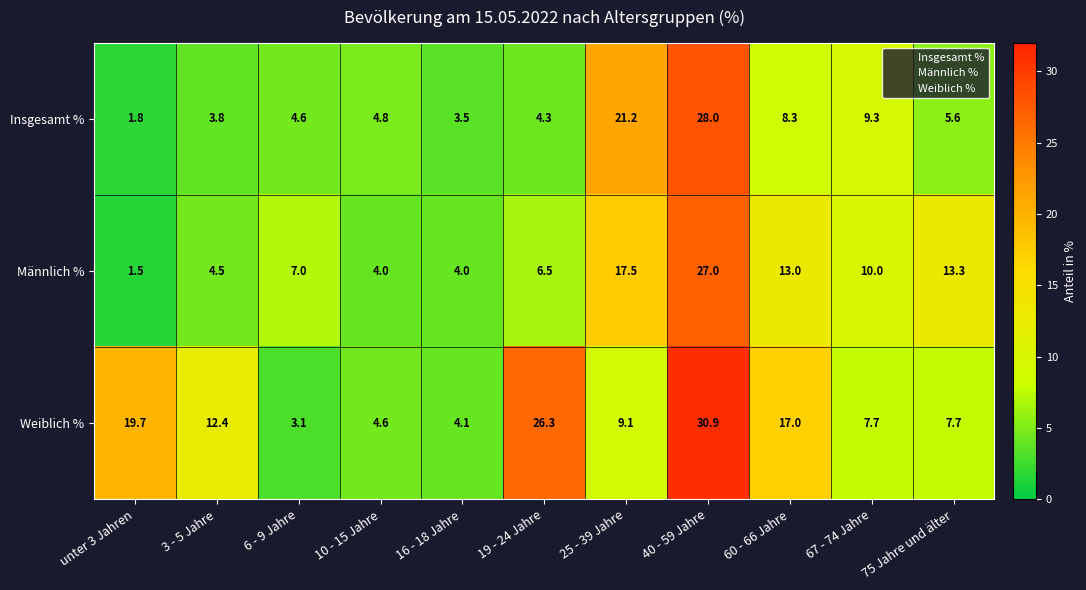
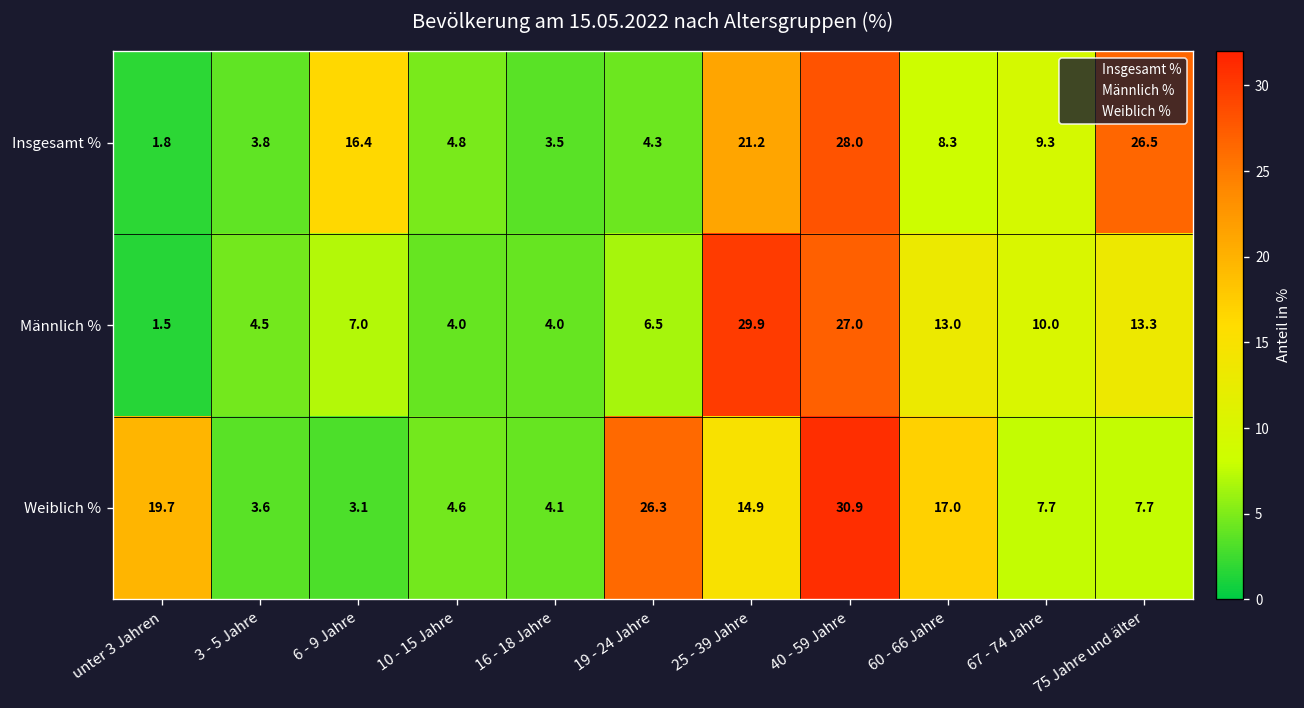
Insgesamt %, 6 - 9 Jahre: 4.6 -> 16.4
Insgesamt %, 75 Jahre und älter: 5.6 -> 26.5
Männlich %, 25 - 39 Jahre: 17.5 -> 29.9
Weiblich %, 3 - 5 Jahre: 12.4 -> 3.6
Weiblich %, 25 - 39 Jahre: 9.1 -> 14.9
